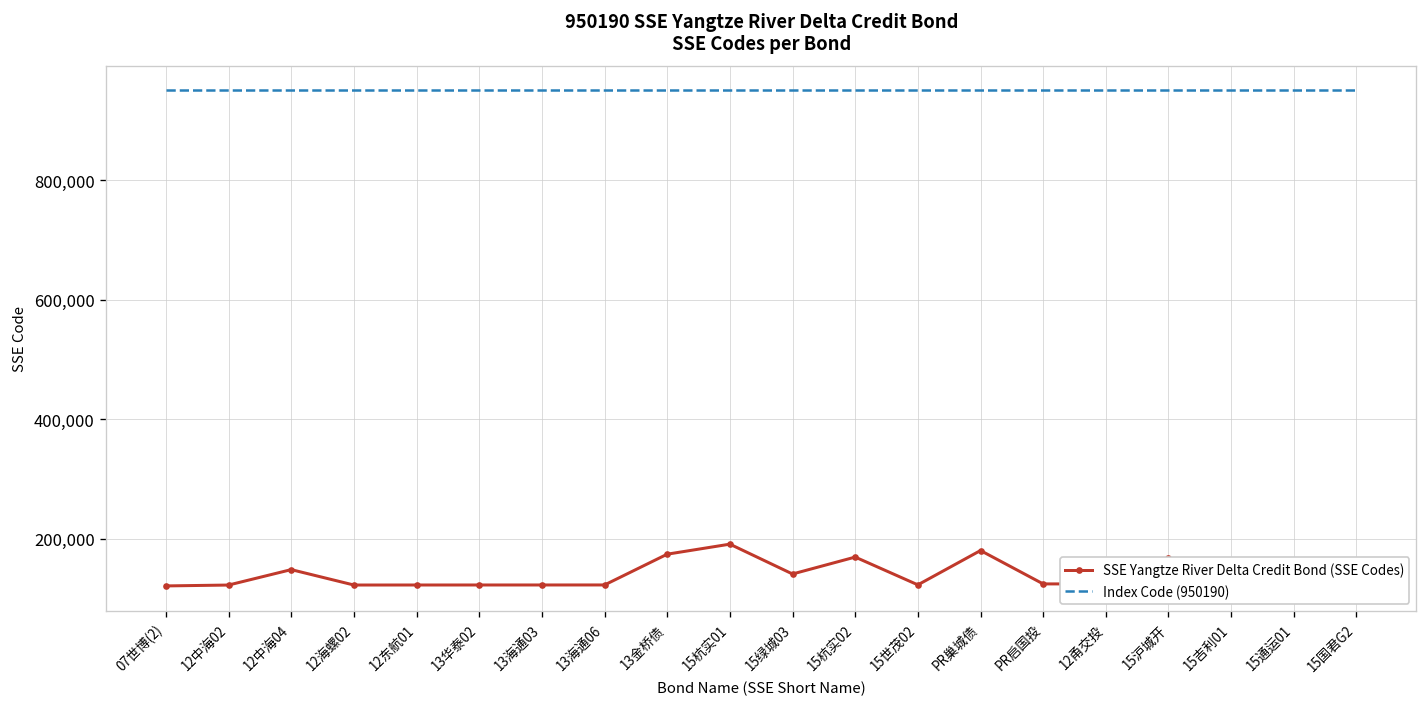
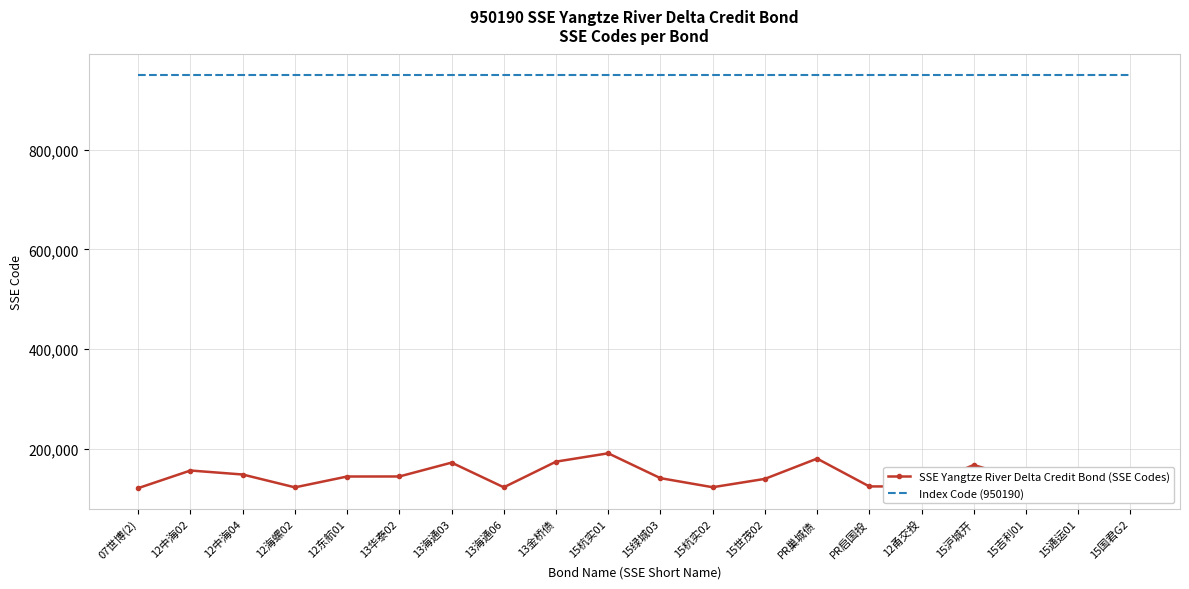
SSE Yangtze River Delta Credit Bond (SSE Codes), 12中海02: 120,000 -> 160,000
SSE Yangtze River Delta Credit Bond (SSE Codes), 12东航01: 120,000 -> 140,000
SSE Yangtze River Delta Credit Bond (SSE Codes), 13华泰02: 120,000 -> 140,000
SSE Yangtze River Delta Credit Bond (SSE Codes), 13海通03: 120,000 -> 170,000
SSE Yangtze River Delta Credit Bond (SSE Codes), 15杭实02: 170,000 -> 120,000
SSE Yangtze River Delta Credit Bond (SSE Codes), 15世茂02: 120,000 -> 140,000
